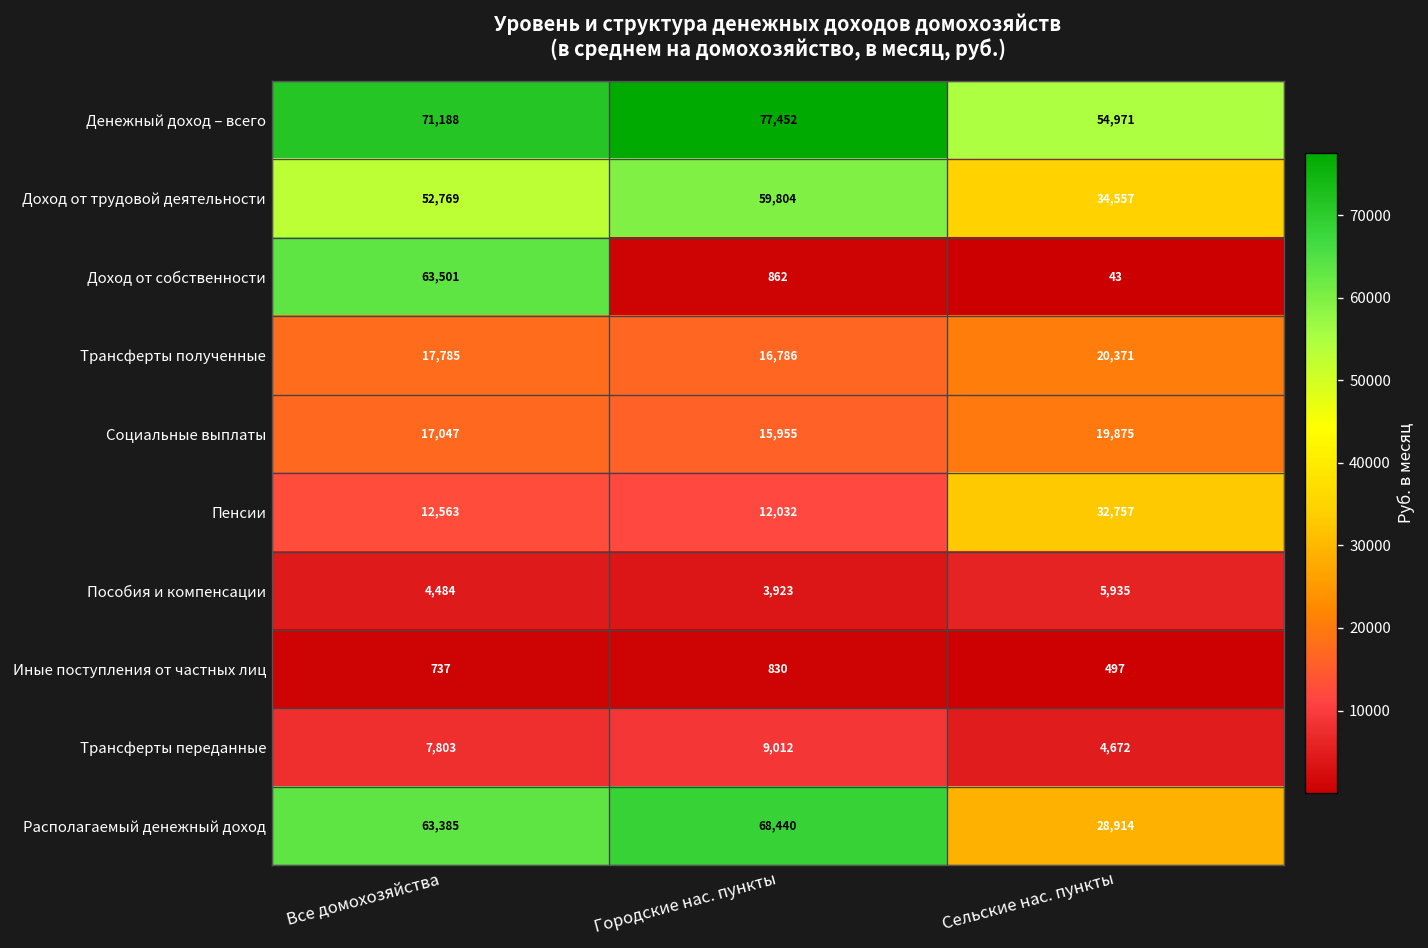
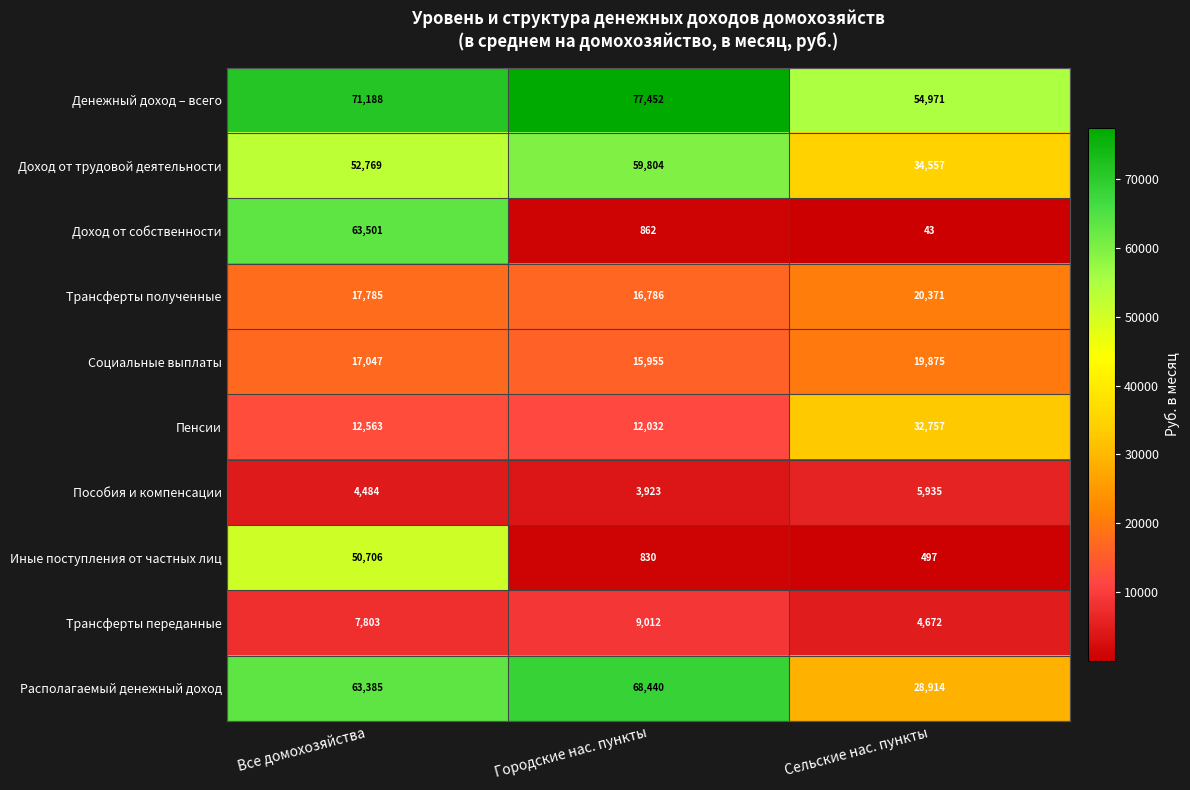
Иные поступления от частных лиц, Все домохозяйства: 737 -> 50,706
